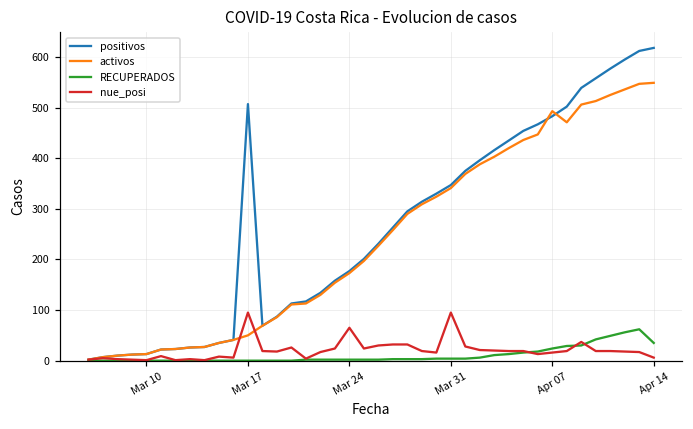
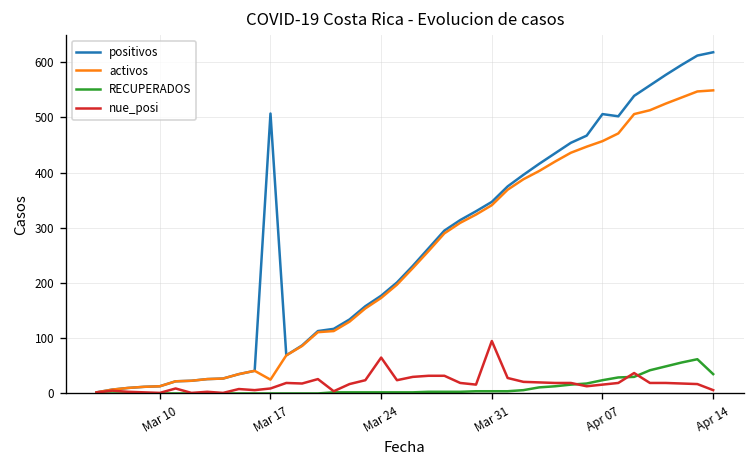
activos, Mar 17: 50 -> 30
nue_posi, Mar 17: 100 -> 10
positivos, Apr 07: 480 -> 510
activos, Apr 07: 490 -> 460
